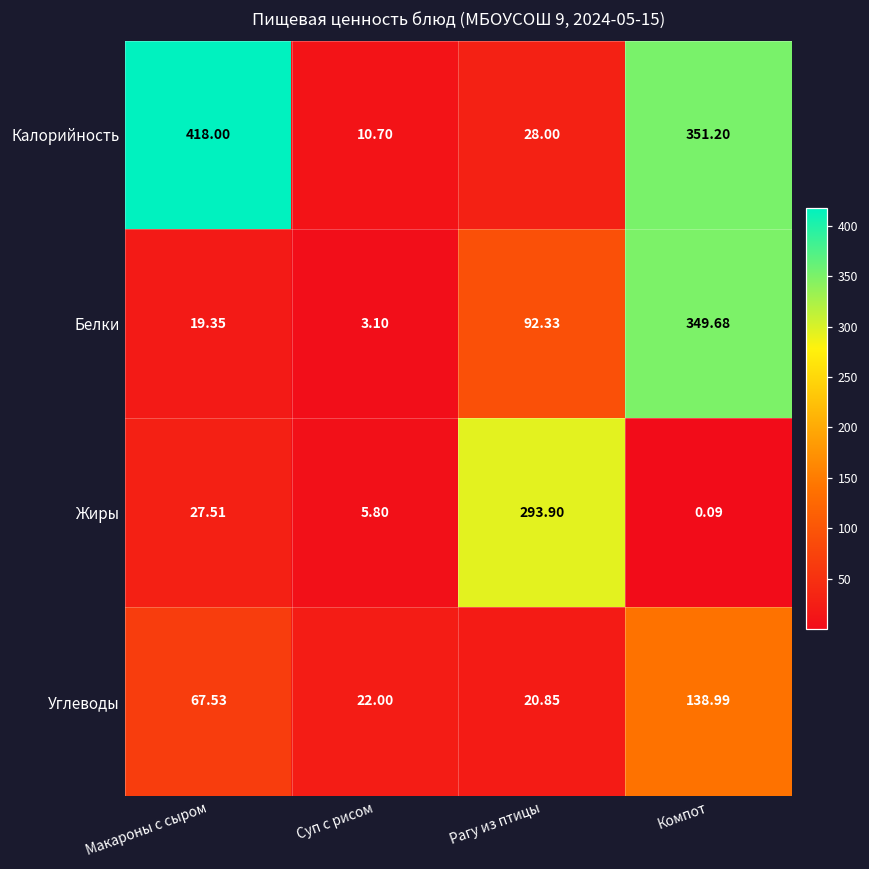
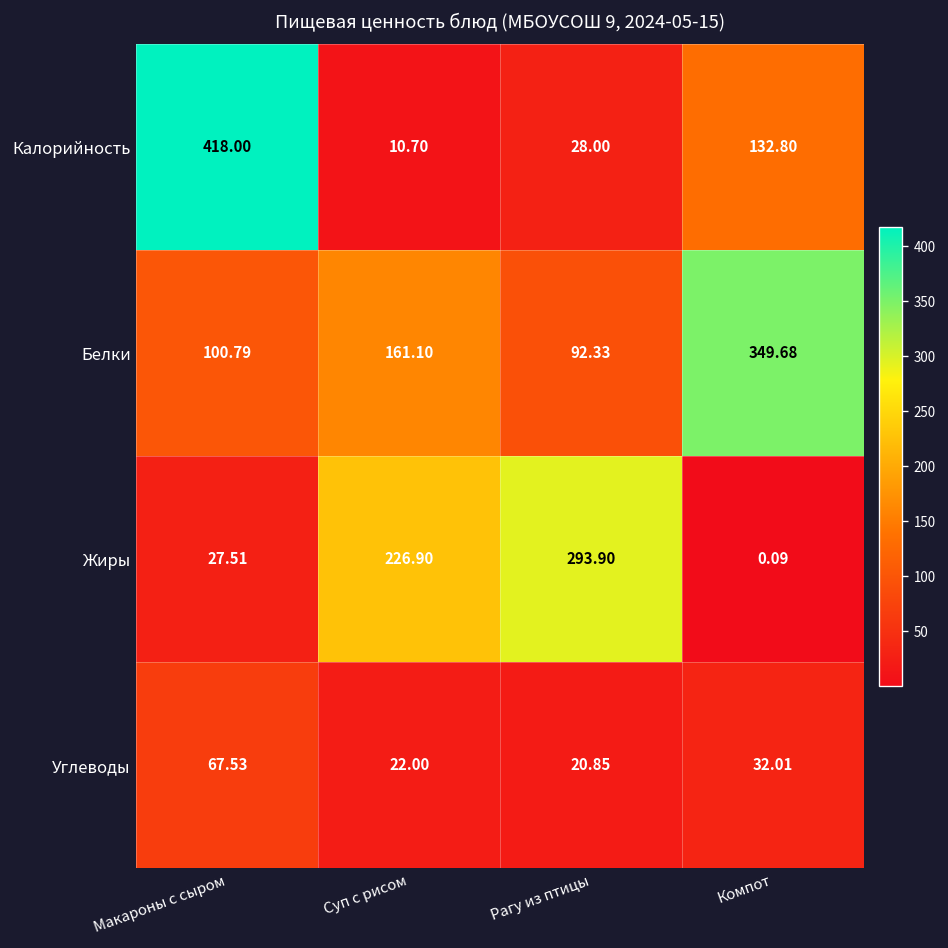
Калорийность, Компот: 351.20 -> 132.80
Белки, Макароны с сыром: 19.35 -> 100.79
Белки, Суп с рисом: 3.10 -> 161.10
Жиры, Суп с рисом: 5.80 -> 226.90
Углеводы, Компот: 138.99 -> 32.01
